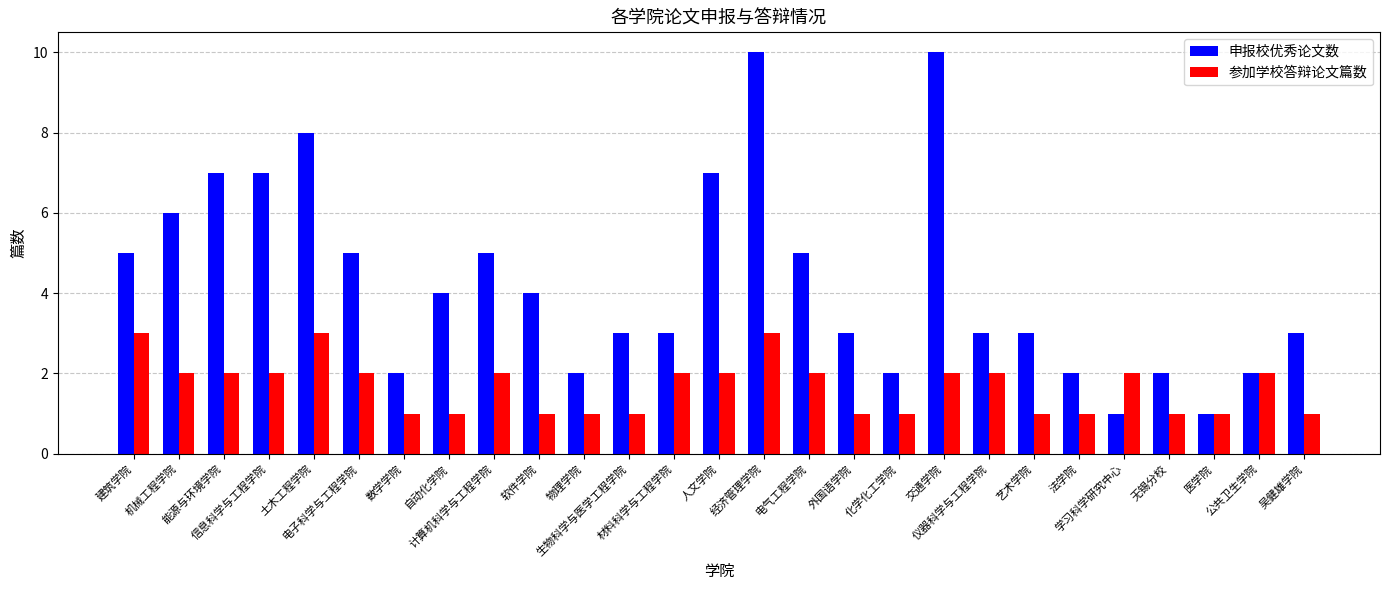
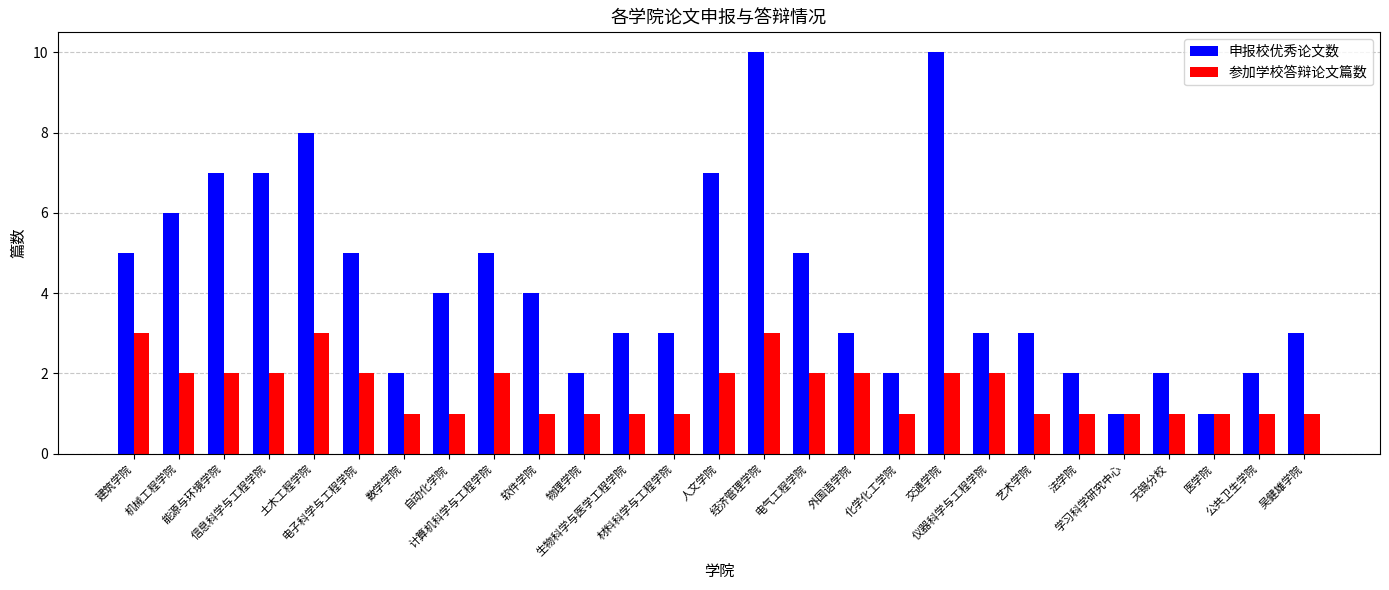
参加学校答辩论文篇数, 材料科学与工程学院: 2 -> 1
参加学校答辩论文篇数, 外国语学院: 1 -> 2
参加学校答辩论文篇数, 学习科学研究中心: 2 -> 1
参加学校答辩论文篇数, 公共卫生学院: 2 -> 1
